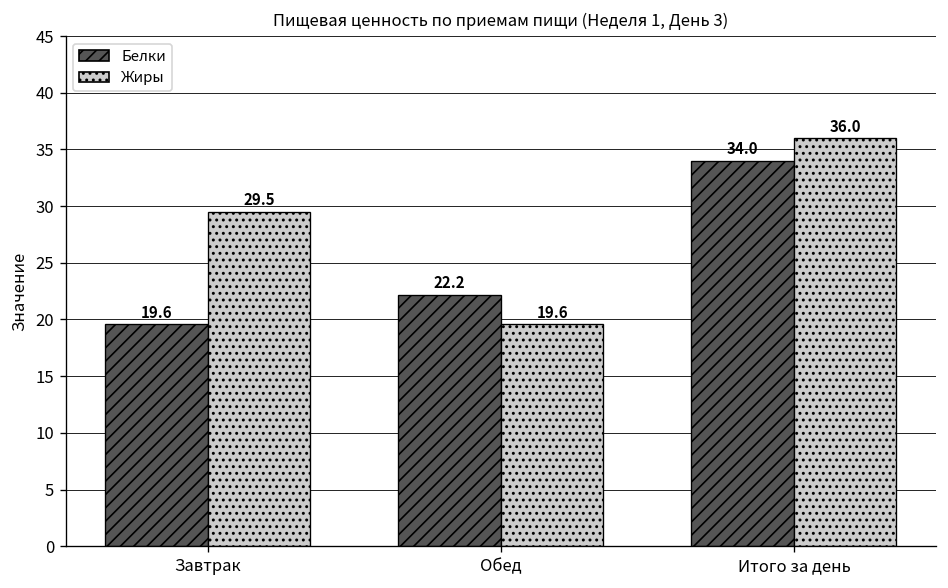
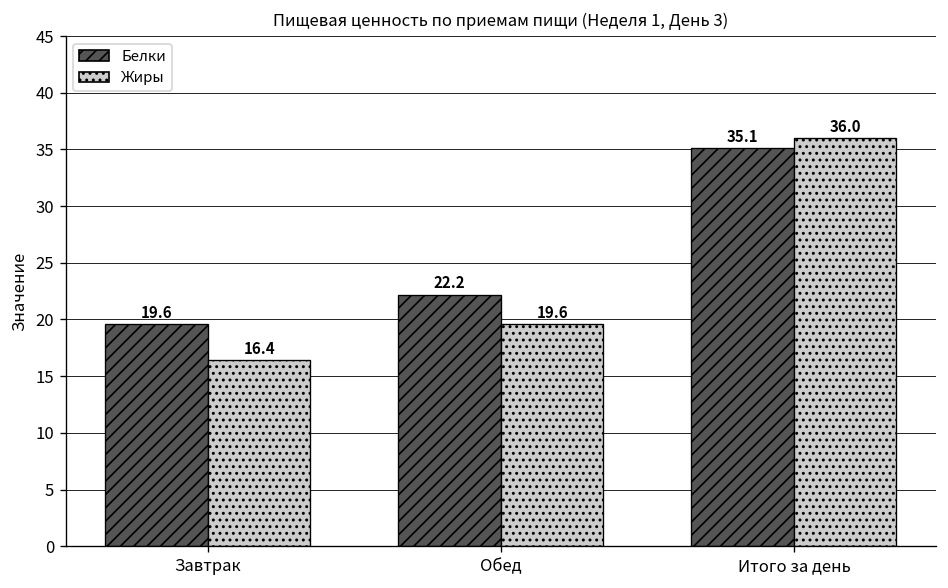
Жиры, Завтрак: 29.5 -> 16.4
Белки, Итого за день: 34.0 -> 35.1
